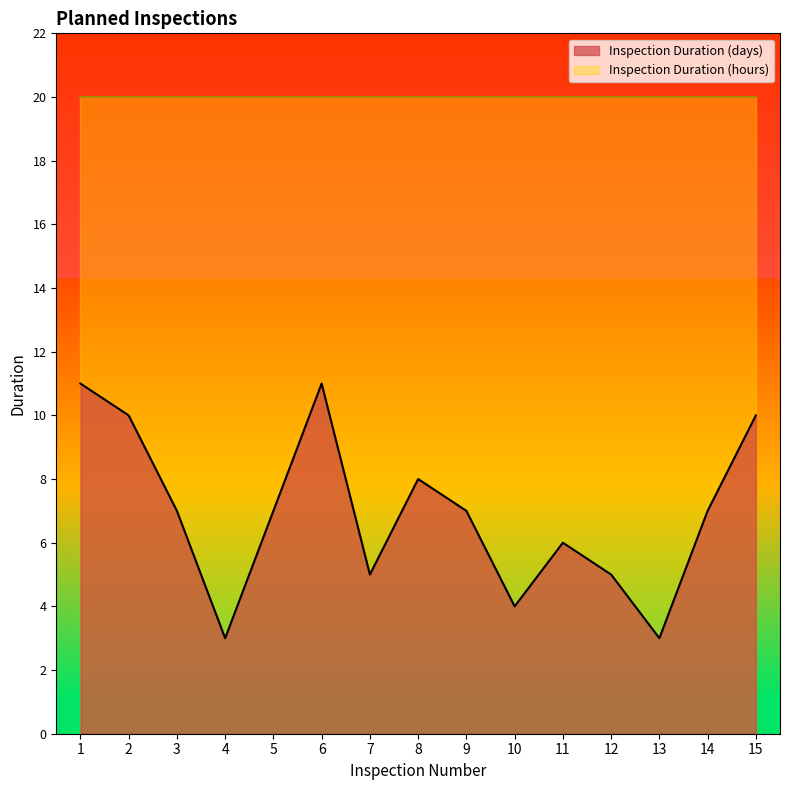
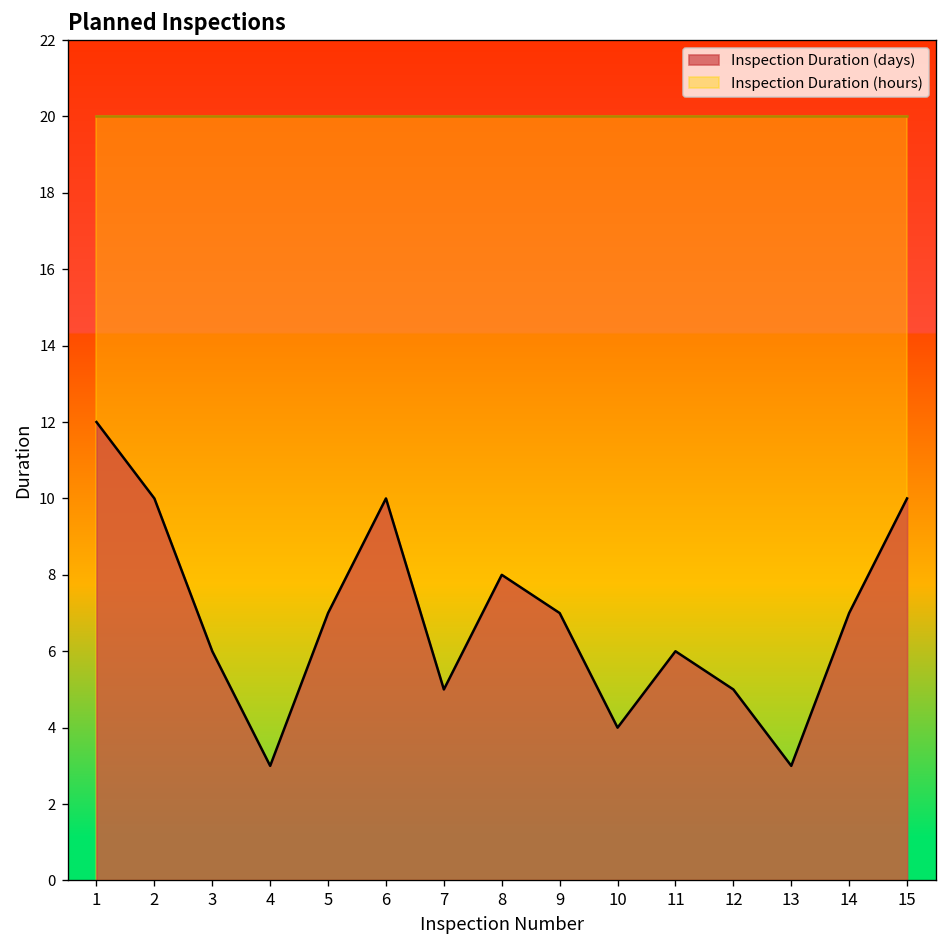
Inspection Duration (days), 1: 11 -> 12
Inspection Duration (days), 3: 7 -> 6
Inspection Duration (days), 6: 11 -> 10
